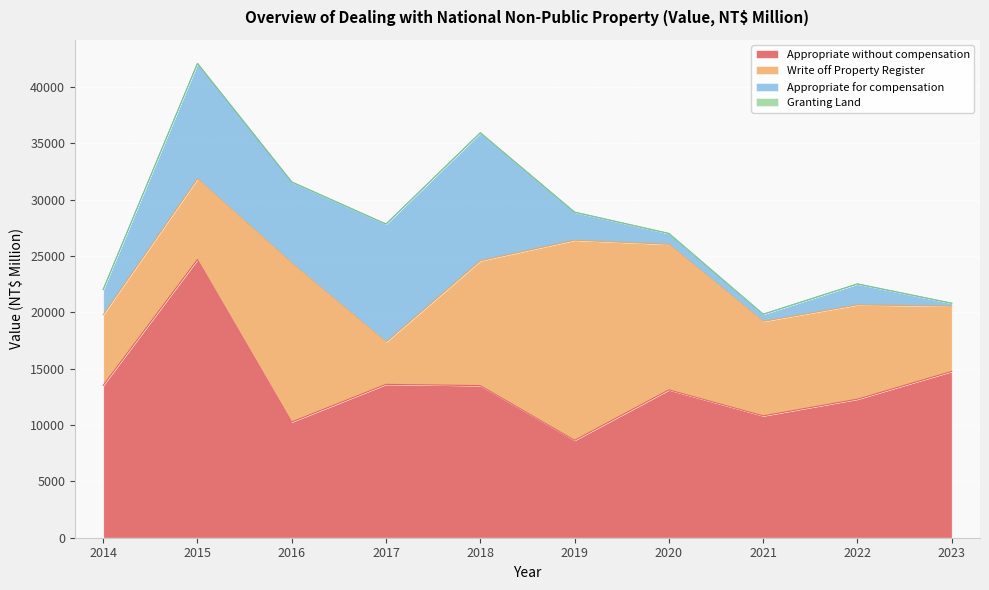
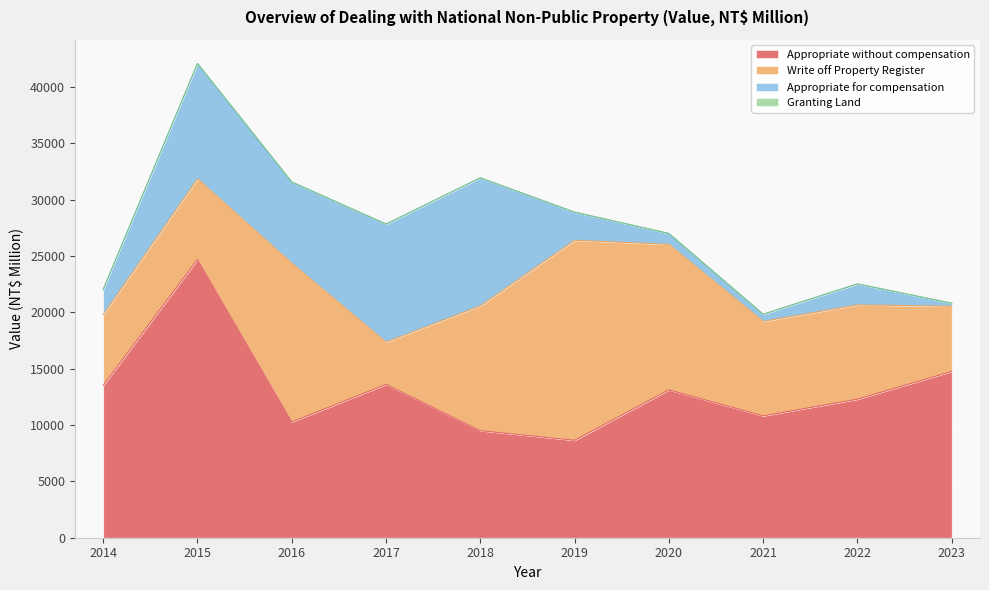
Appropriate without compensation, 2018: 13500 -> 9500
